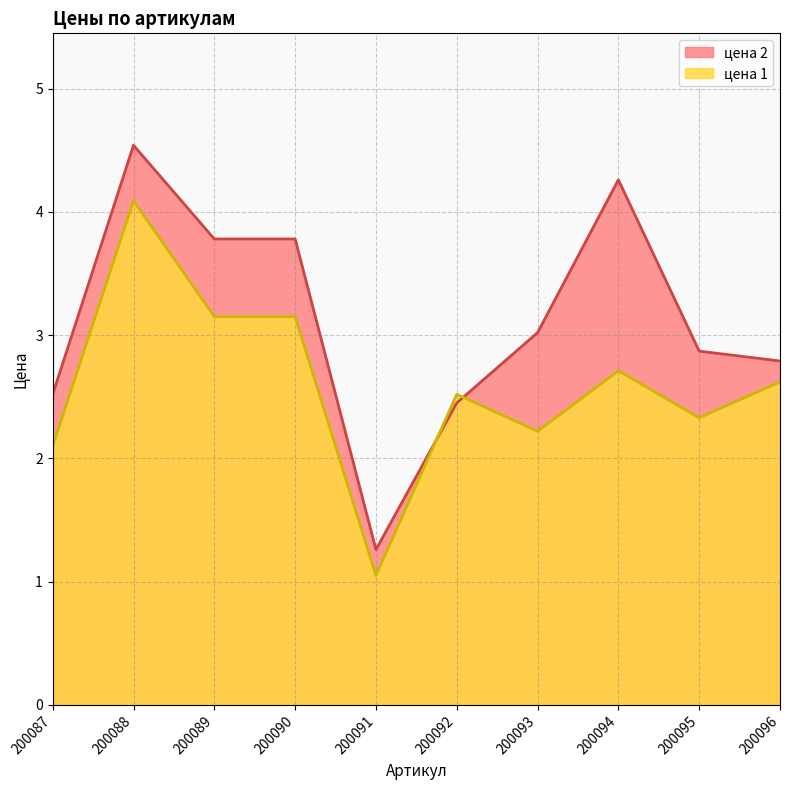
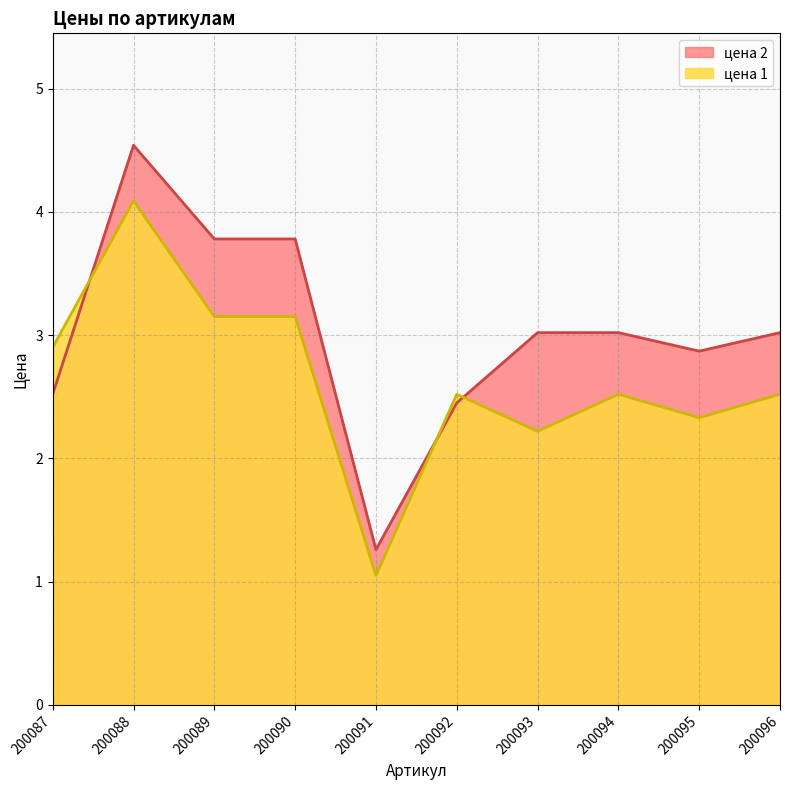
цена 1, 200087: 2.1 -> 2.9
цена 2, 200094: 4.26 -> 3.02
цена 1, 200094: 2.71 -> 2.52
цена 2, 200096: 2.79 -> 3.02
цена 1, 200096: 2.62 -> 2.52
